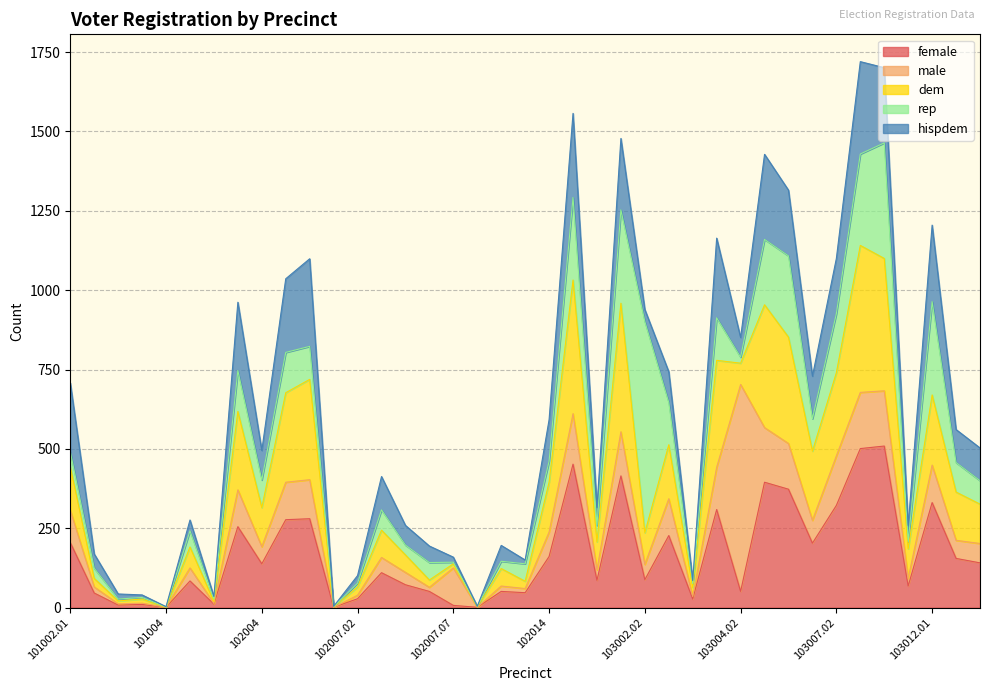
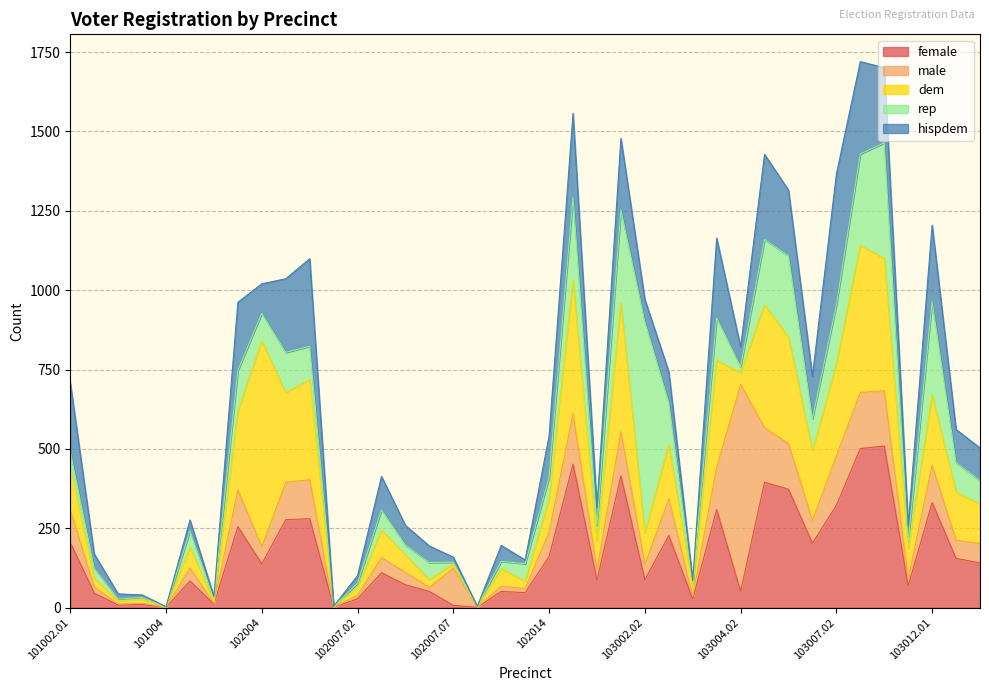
dem, 102004: 120 -> 650
dem, 102014: 160 -> 110
hispdem, 103002.02: 40 -> 70
dem, 103004.02: 70 -> 40
dem, 103007.02: 260 -> 290
hispdem, 103007.02: 170 -> 410
